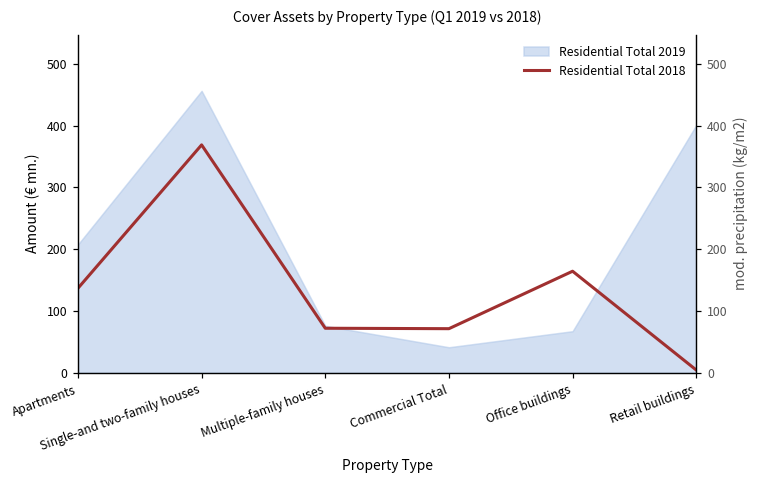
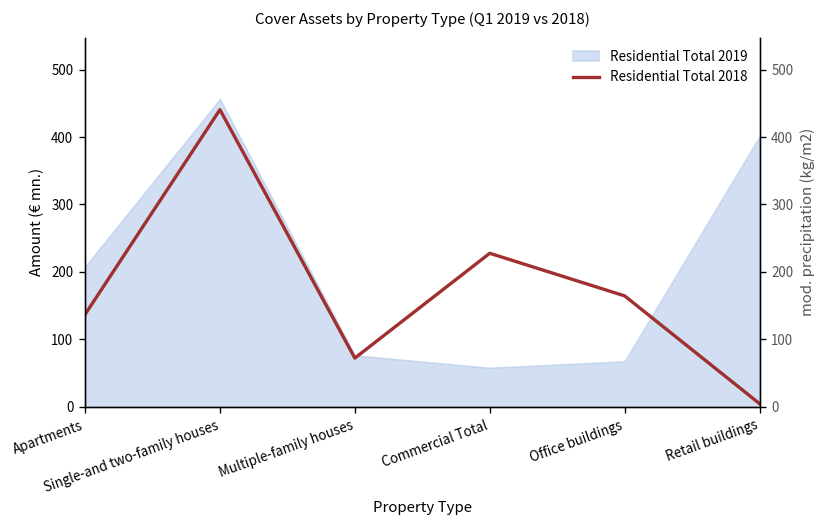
Residential Total 2018, Single-and two-family houses: 370 -> 440
Residential Total 2018, Commercial Total: 70 -> 230
Residential Total 2019, Commercial Total: 40 -> 60
